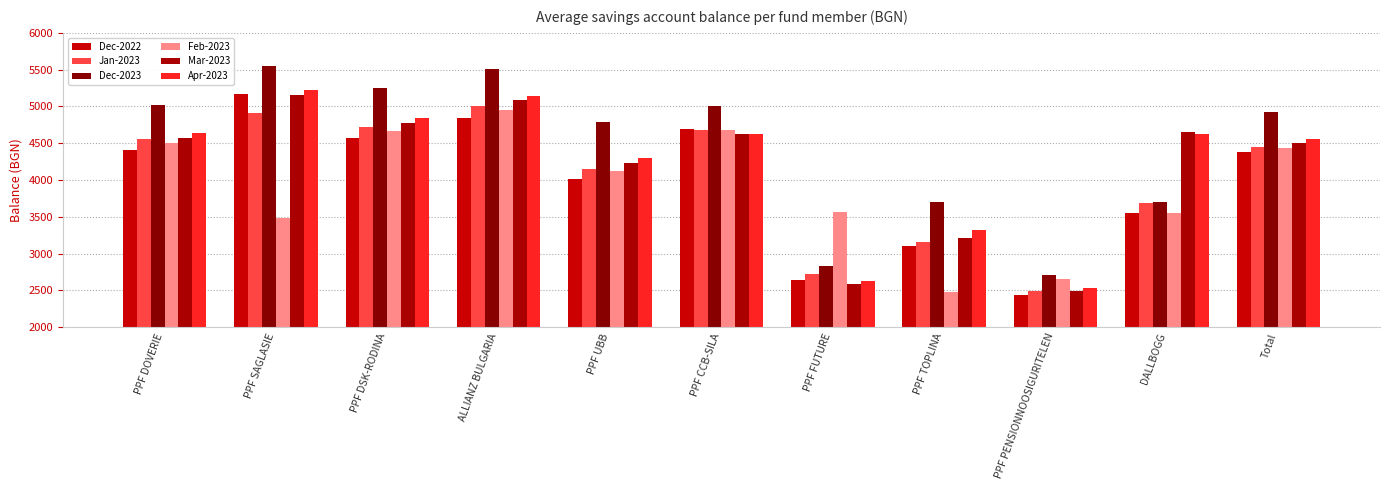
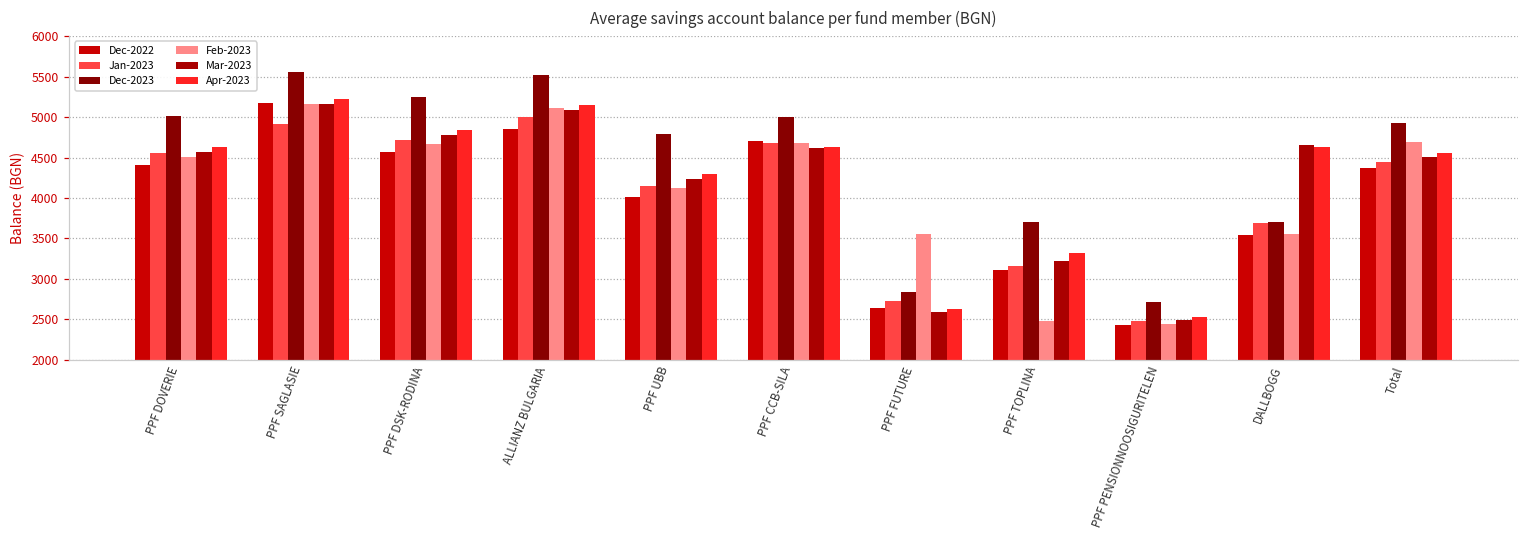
Feb-2023, PPF SAGLASIE: 3500 -> 5200
Feb-2023, ALLIANZ BULGARIA: 5000 -> 5100
Feb-2023, PPF PENSIONNOOSIGURITELEN: 2700 -> 2400
Feb-2023, Total: 4400 -> 4700
